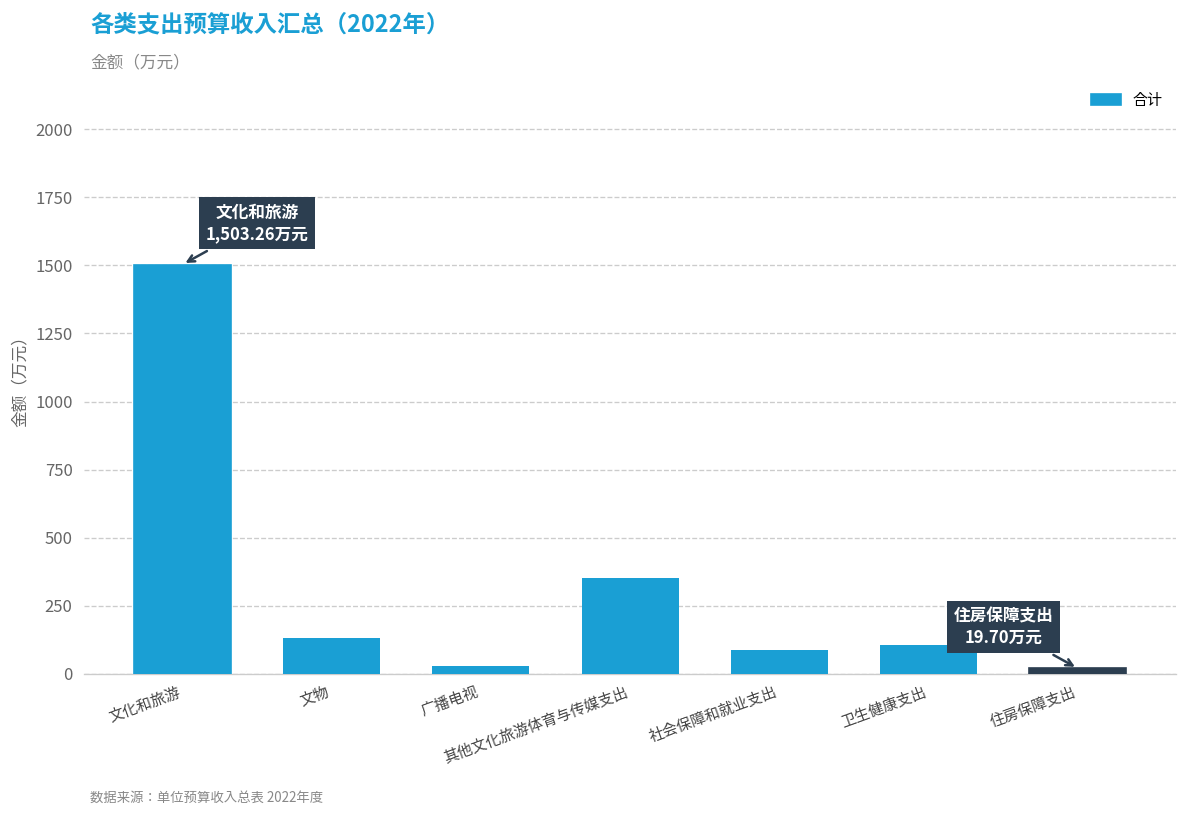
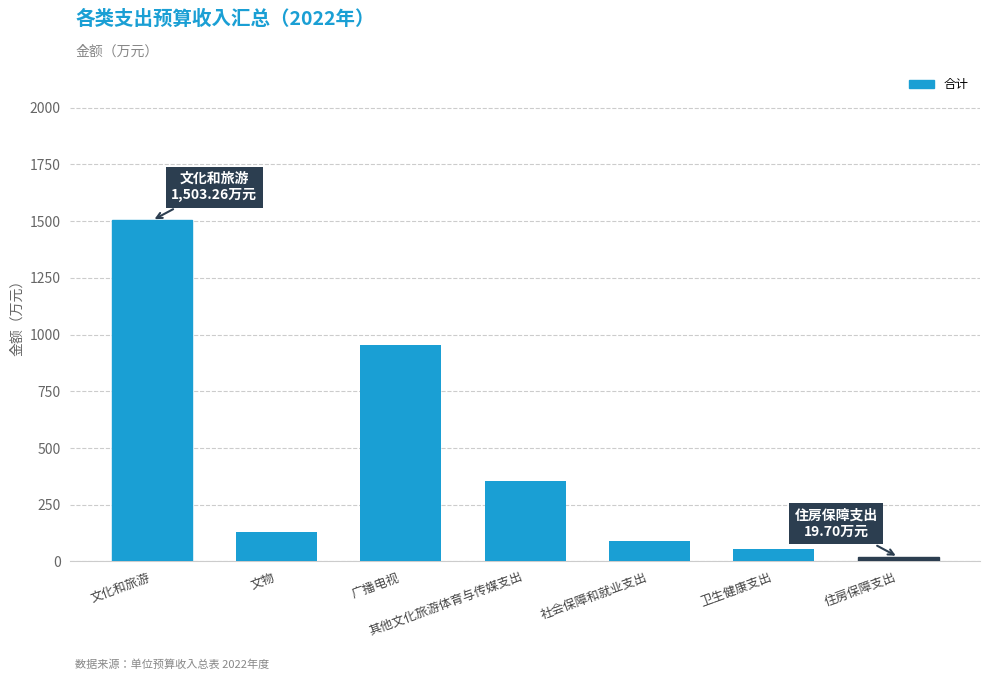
广播电视: 30 -> 950
卫生健康支出: 110 -> 50
